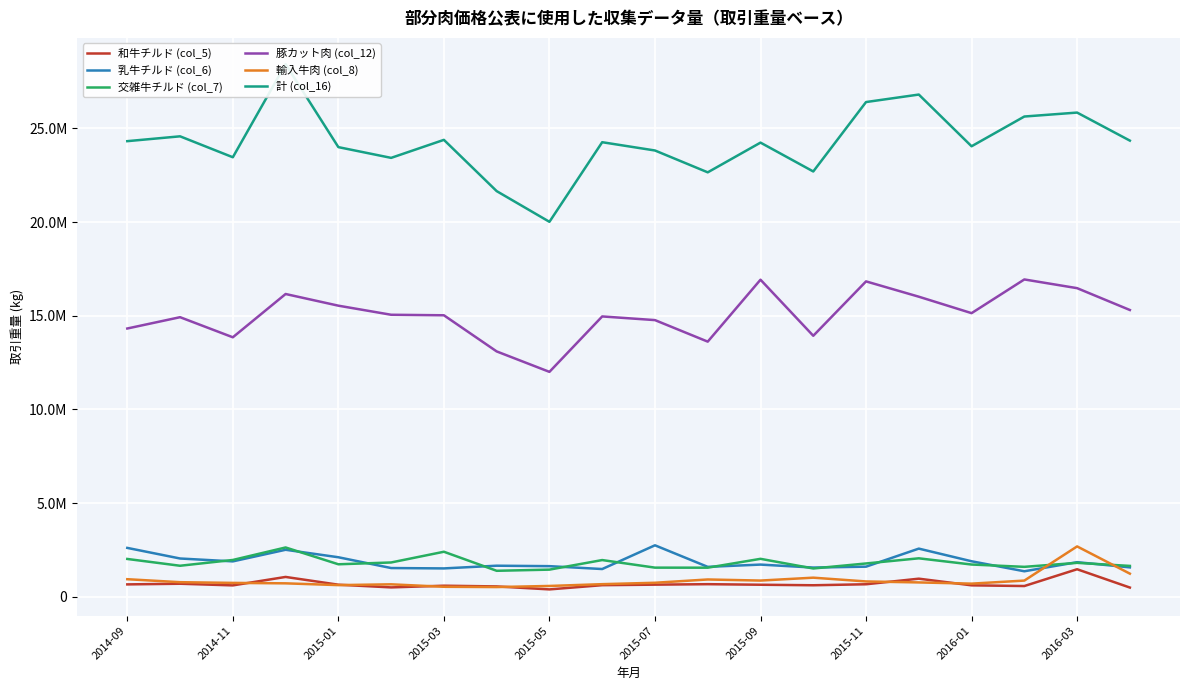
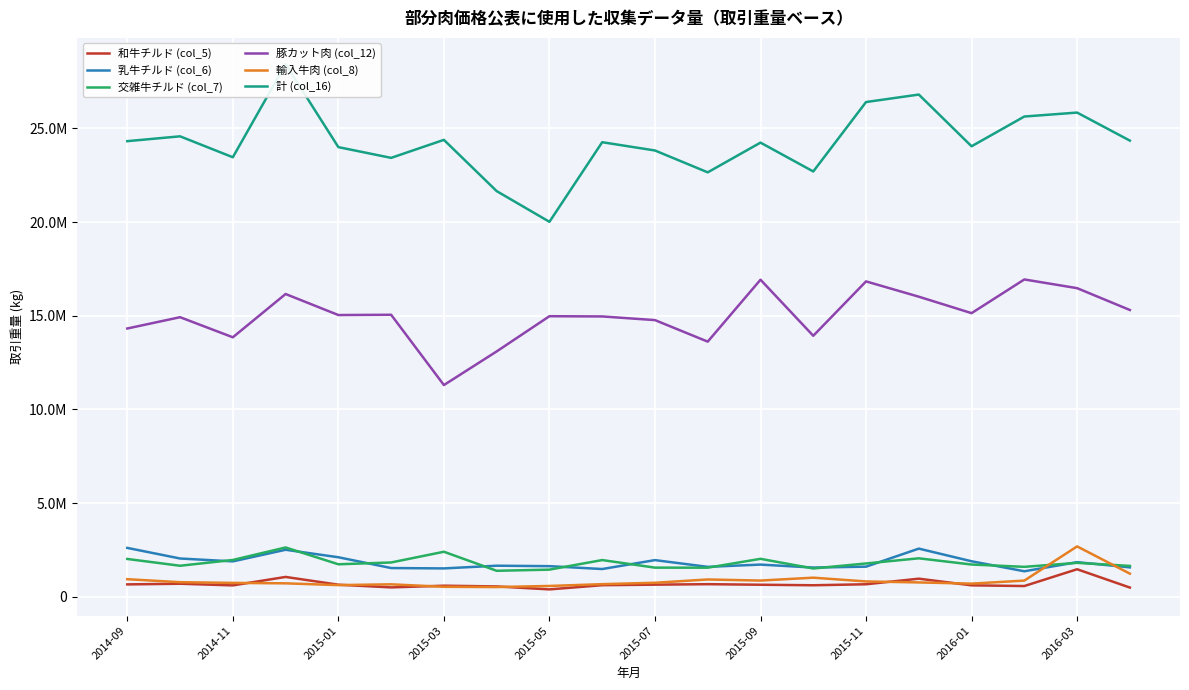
豚カット肉 (col_12), 2015-01: 15500000 -> 15000000
豚カット肉 (col_12), 2015-03: 15000000 -> 11300000
豚カット肉 (col_12), 2015-05: 12000000 -> 15000000
乳牛チルド (col_6), 2015-07: 2800000 -> 2000000
